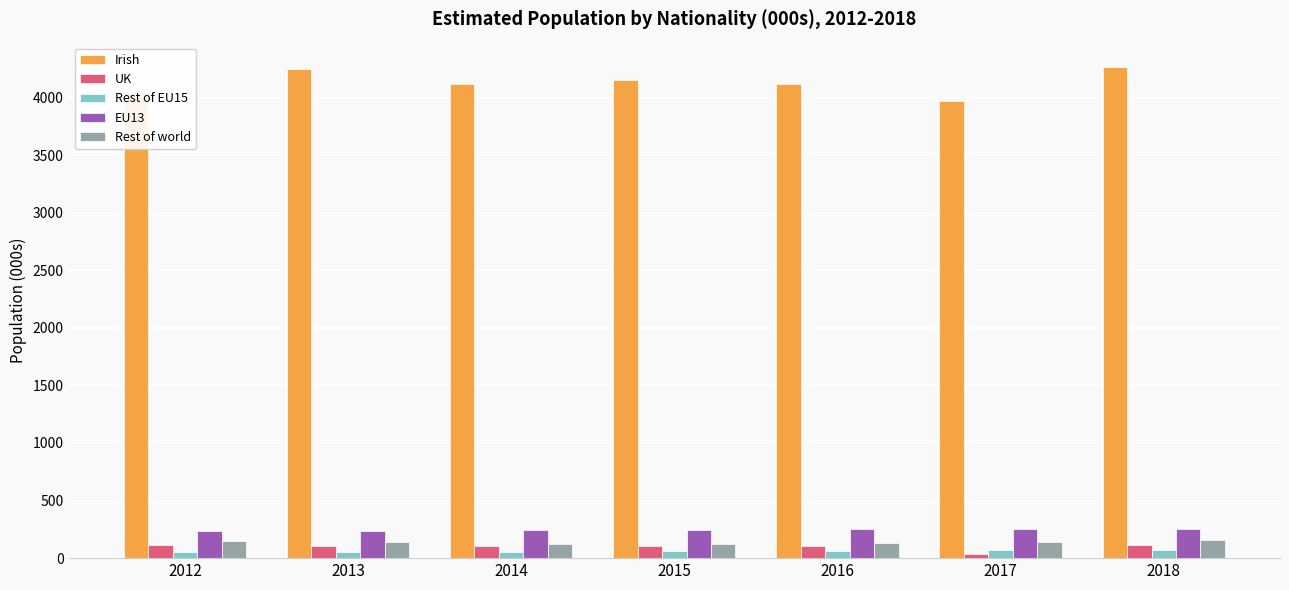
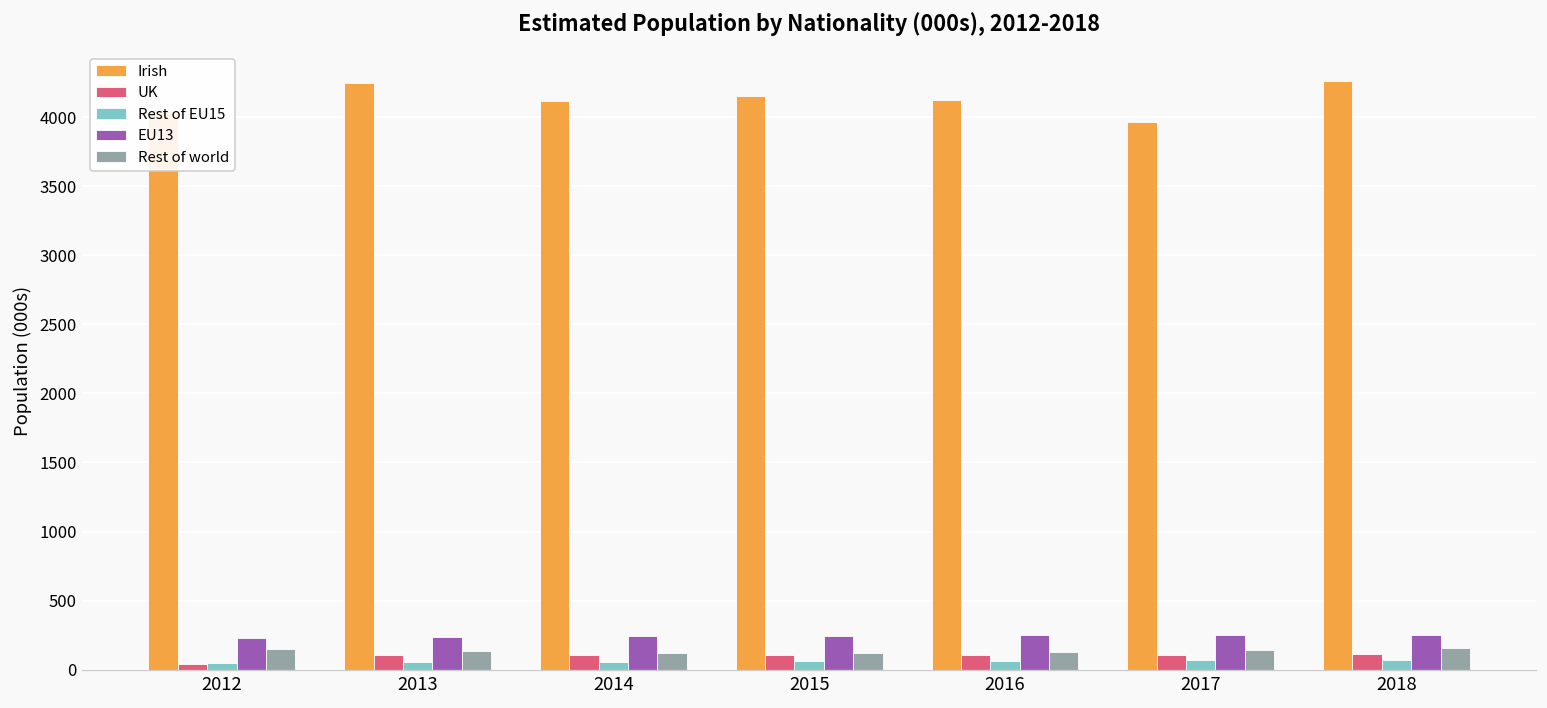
UK, 2012: 110 -> 40
UK, 2017: 40 -> 110
